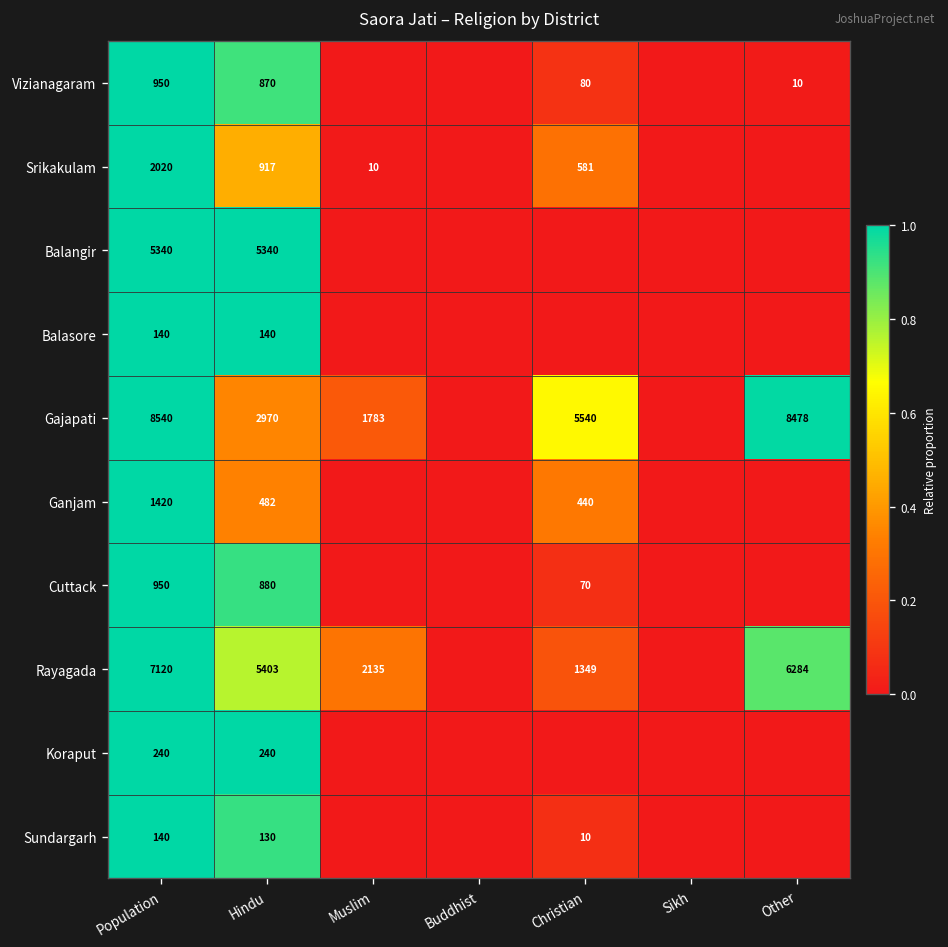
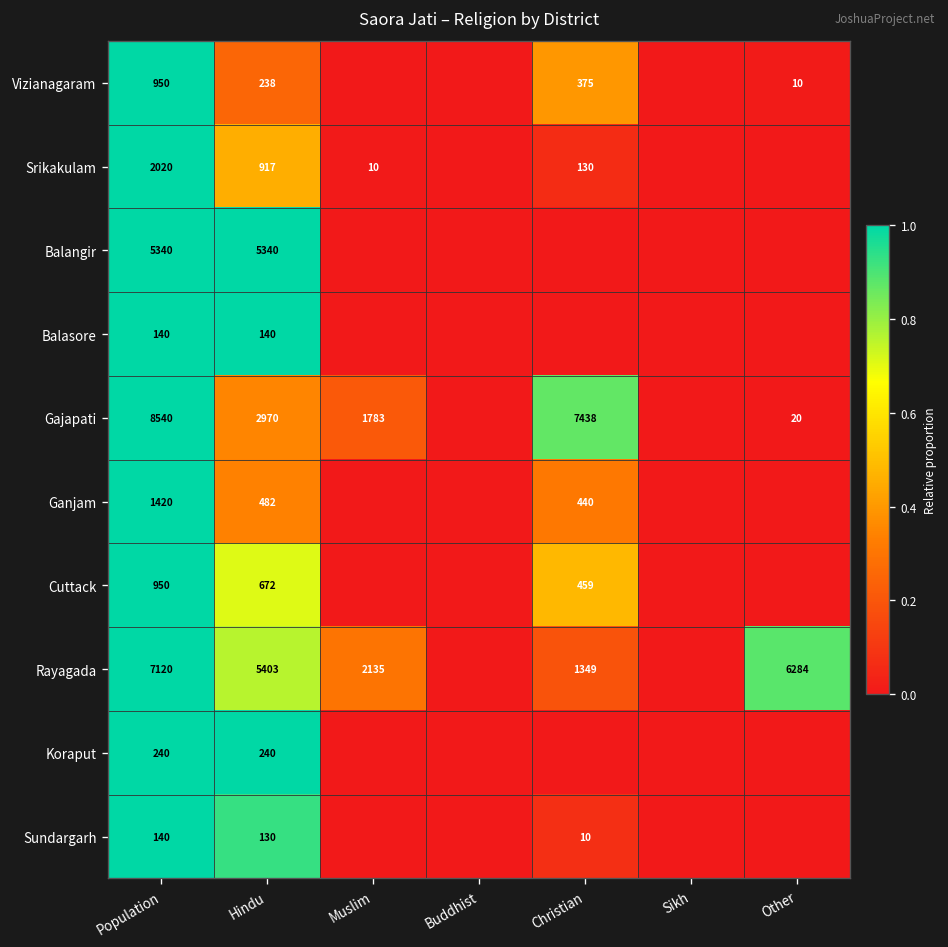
Vizianagaram, Hindu: 870 -> 238
Vizianagaram, Christian: 80 -> 375
Srikakulam, Christian: 581 -> 130
Gajapati, Christian: 5540 -> 7438
Gajapati, Other: 8478 -> 20
Cuttack, Hindu: 880 -> 672
Cuttack, Christian: 70 -> 459
